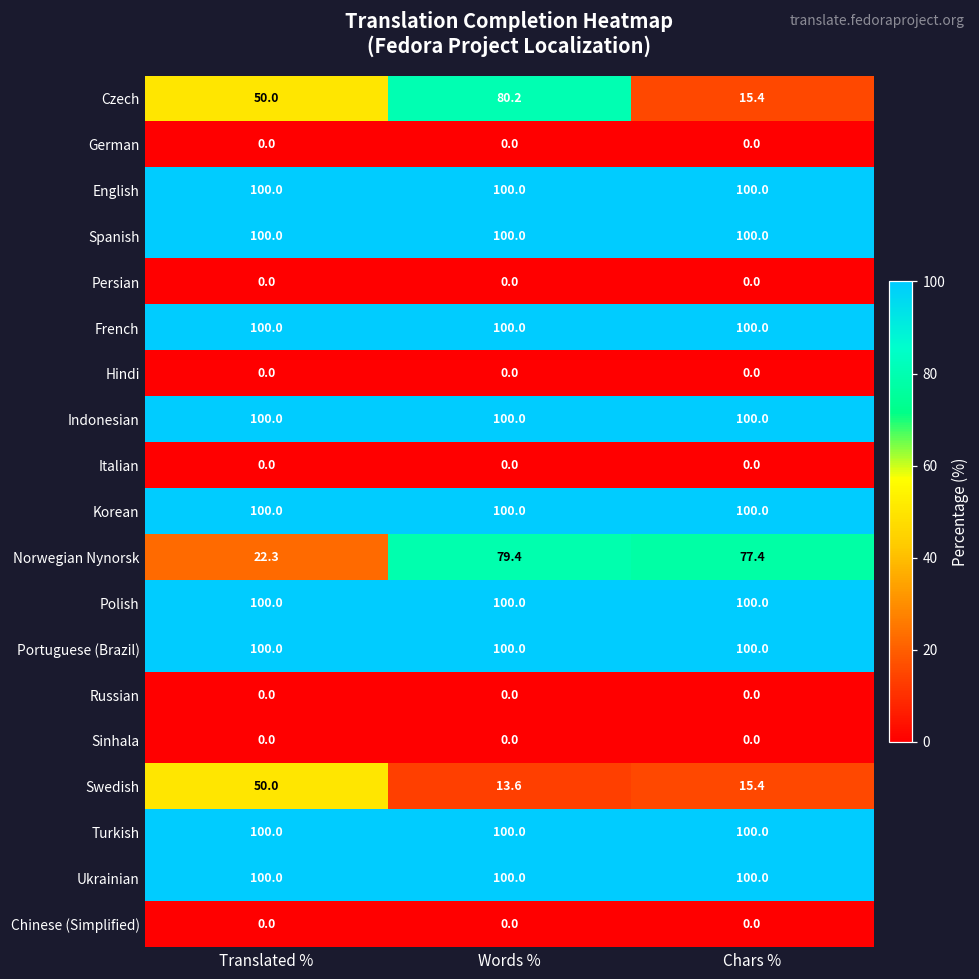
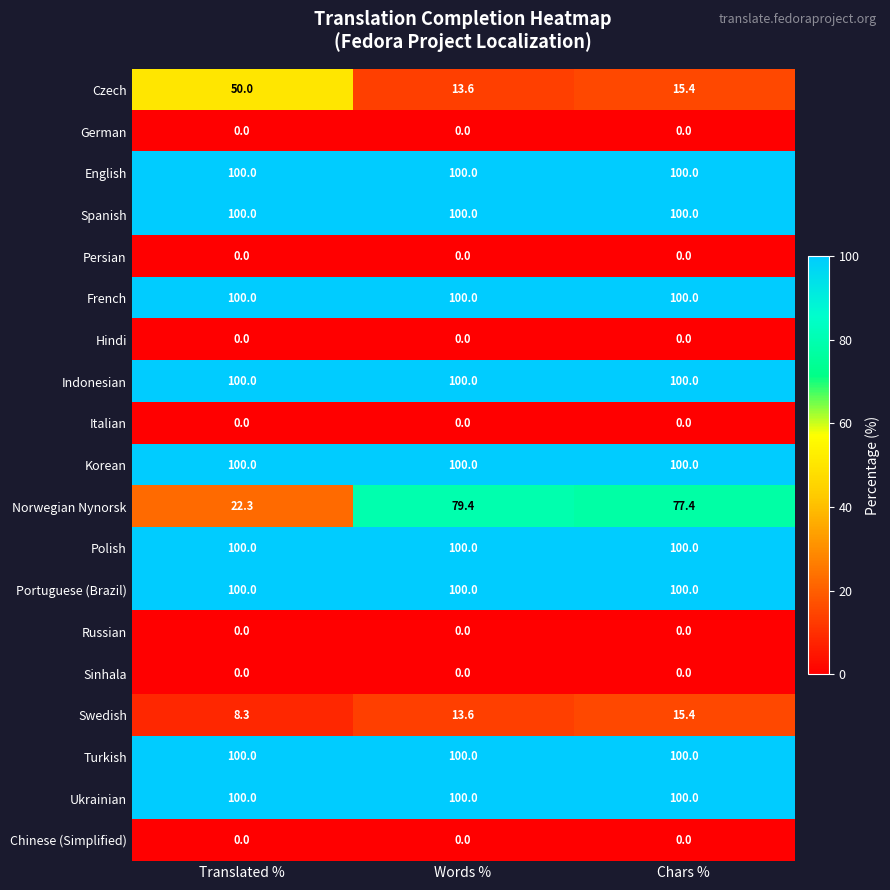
Czech, Words %: 80.2 -> 13.6
Swedish, Translated %: 50.0 -> 8.3
